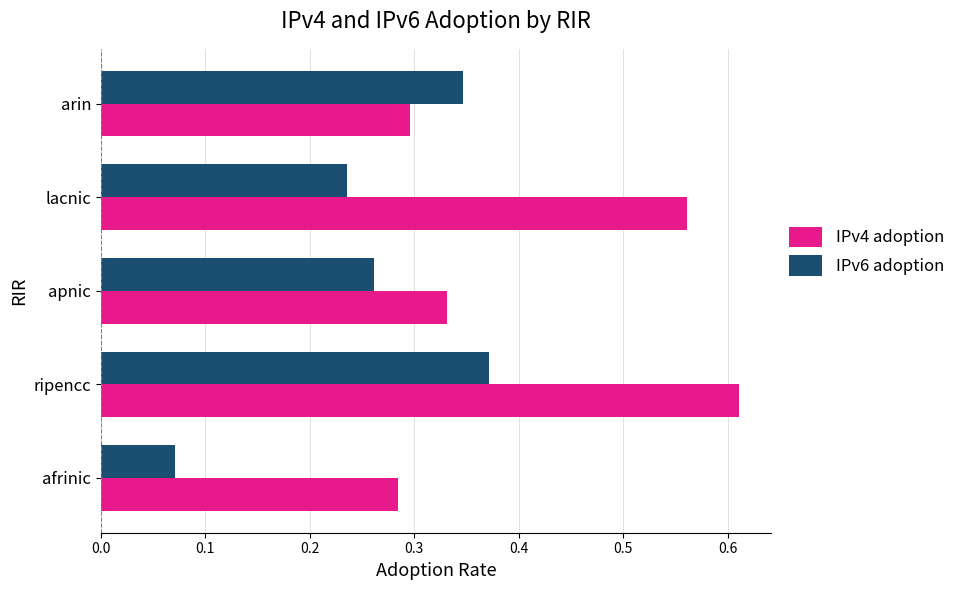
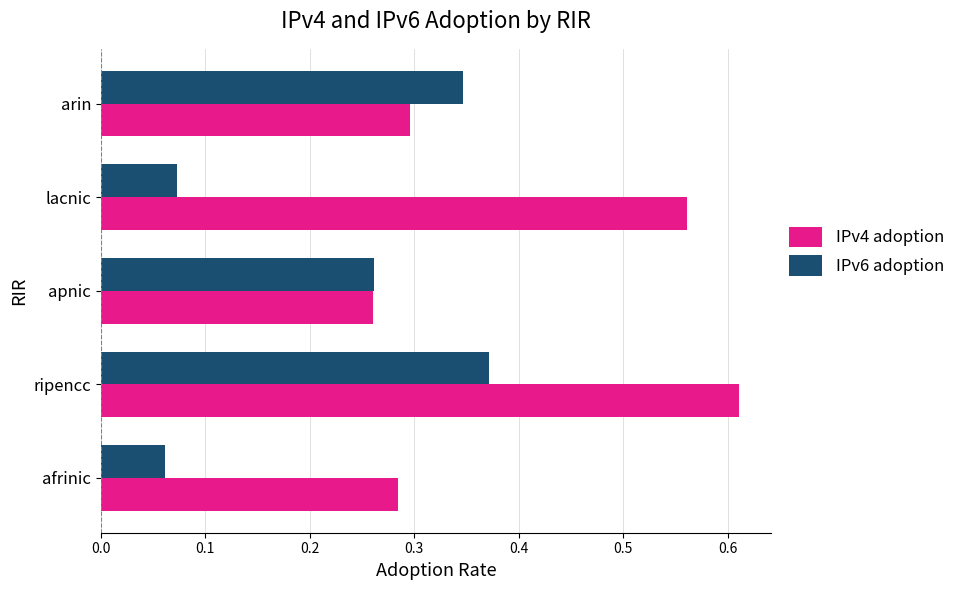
IPv6 adoption, lacnic: 0.235 -> 0.073
IPv4 adoption, apnic: 0.331 -> 0.260
IPv6 adoption, afrinic: 0.071 -> 0.061
